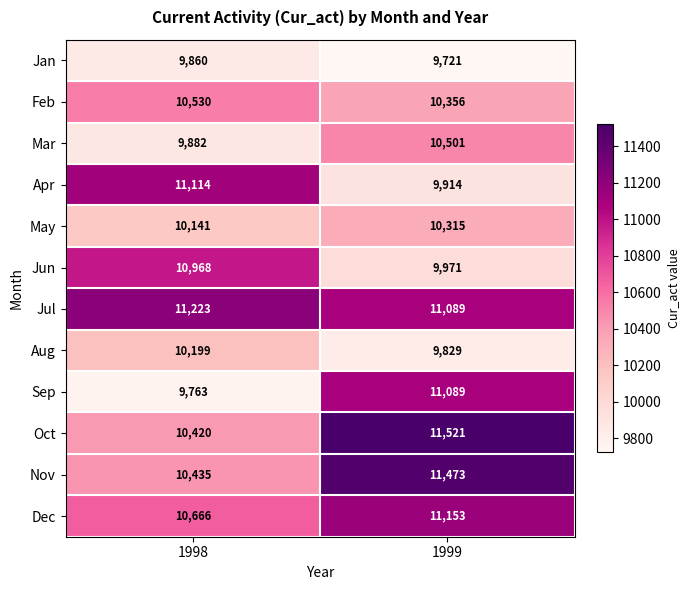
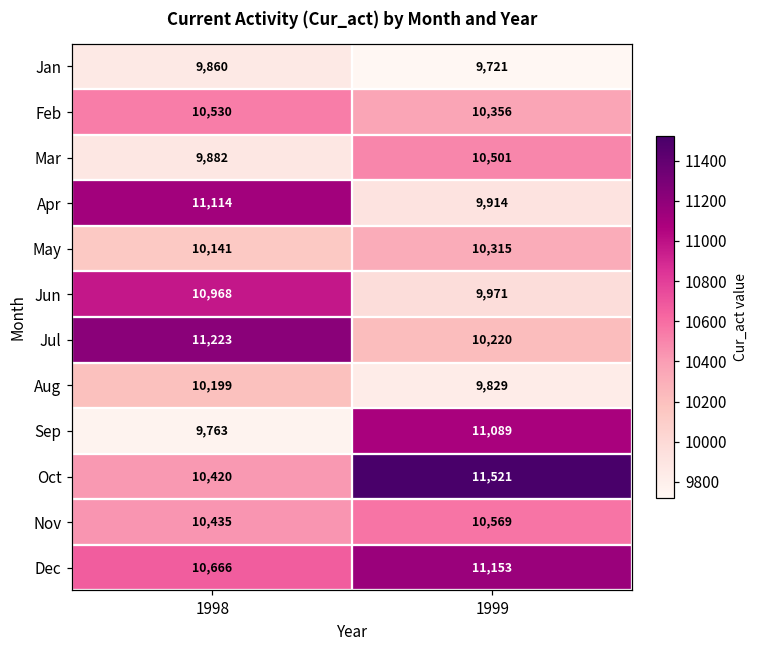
Jul, 1999: 11,089 -> 10,220
Nov, 1999: 11,473 -> 10,569
